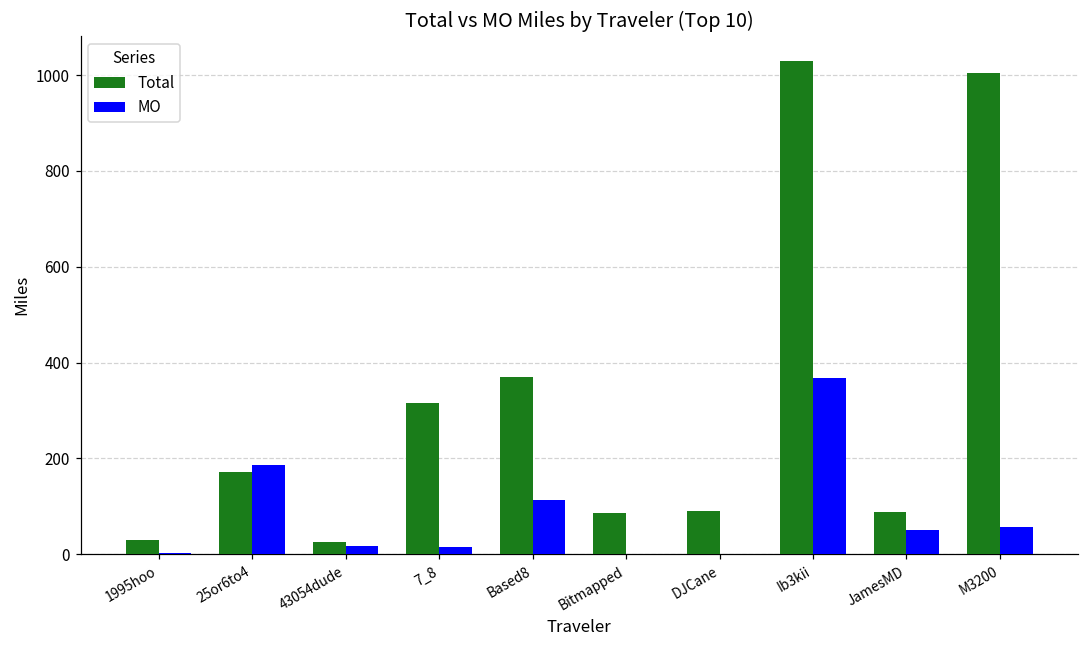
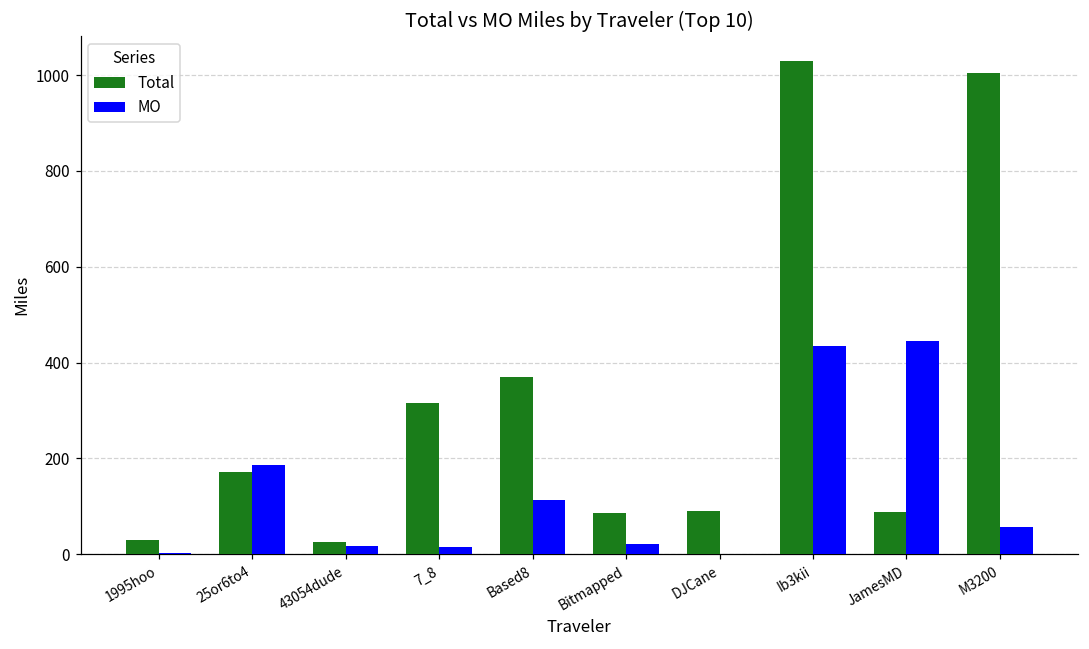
MO, Bitmapped: 0 -> 20
MO, Ib3kii: 370 -> 440
MO, JamesMD: 50 -> 450
